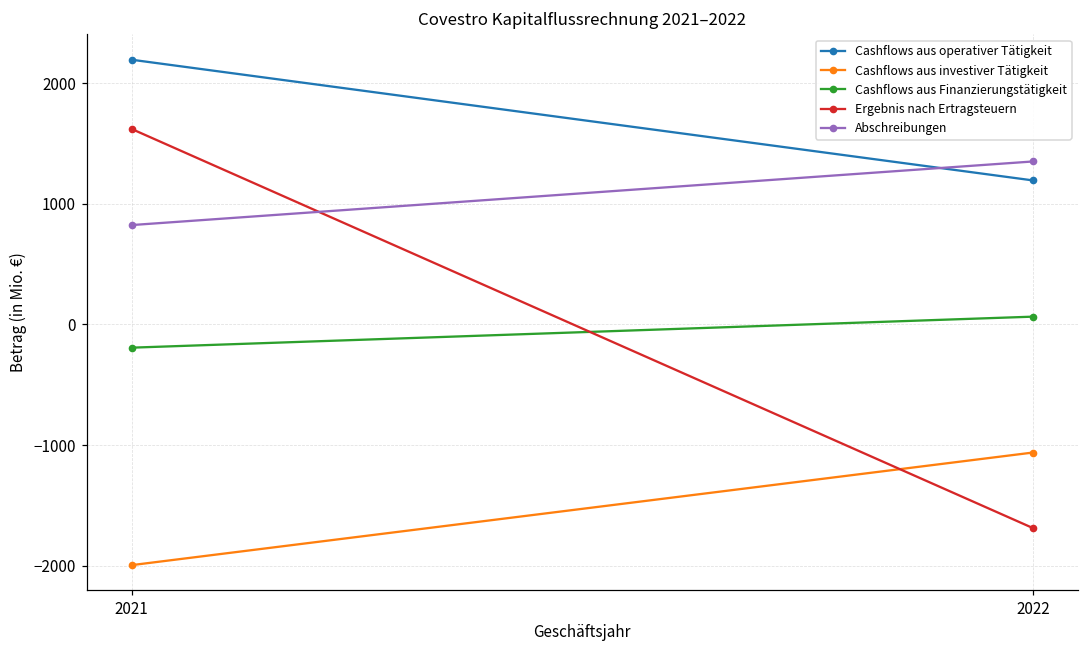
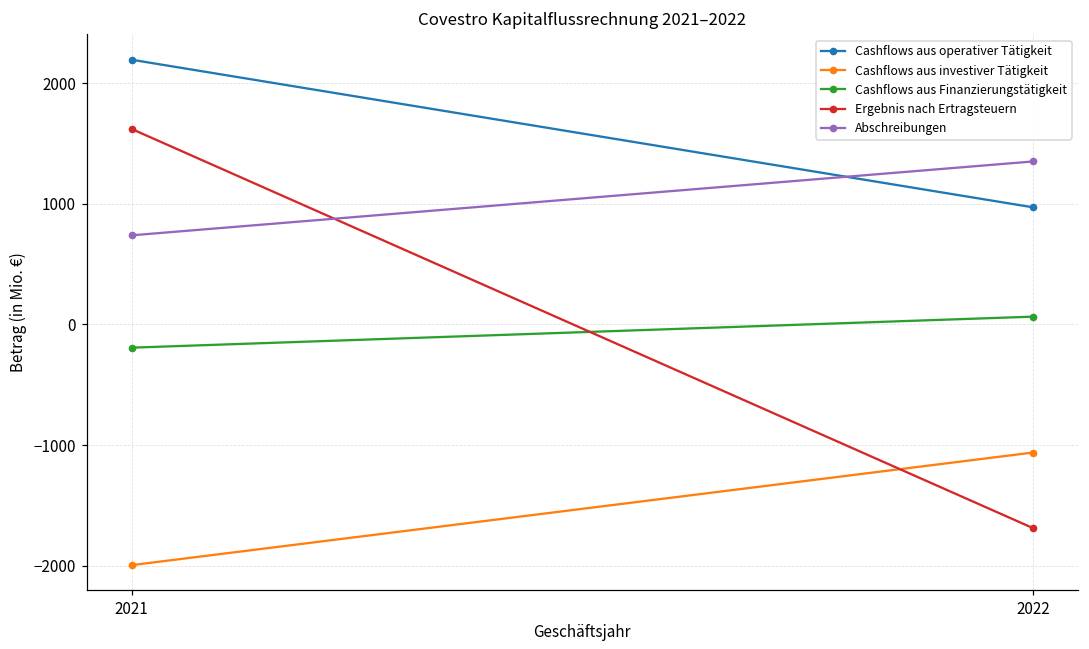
Abschreibungen, 2021: 820 -> 740
Cashflows aus operativer Tätigkeit, 2022: 1190 -> 970
